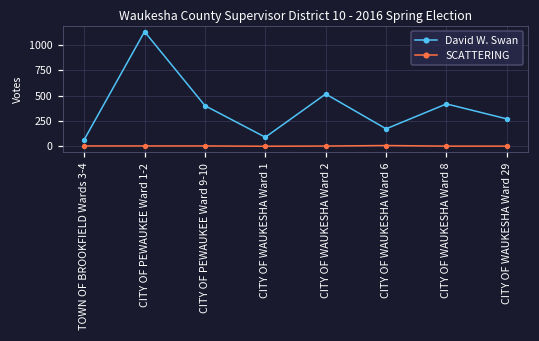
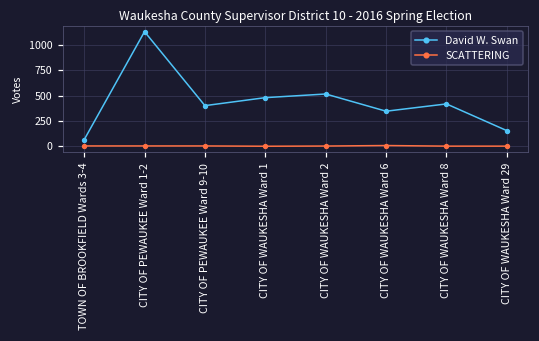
David W. Swan, CITY OF WAUKESHA Ward 1: 100 -> 500
David W. Swan, CITY OF WAUKESHA Ward 6: 200 -> 300
David W. Swan, CITY OF WAUKESHA Ward 29: 300 -> 200
